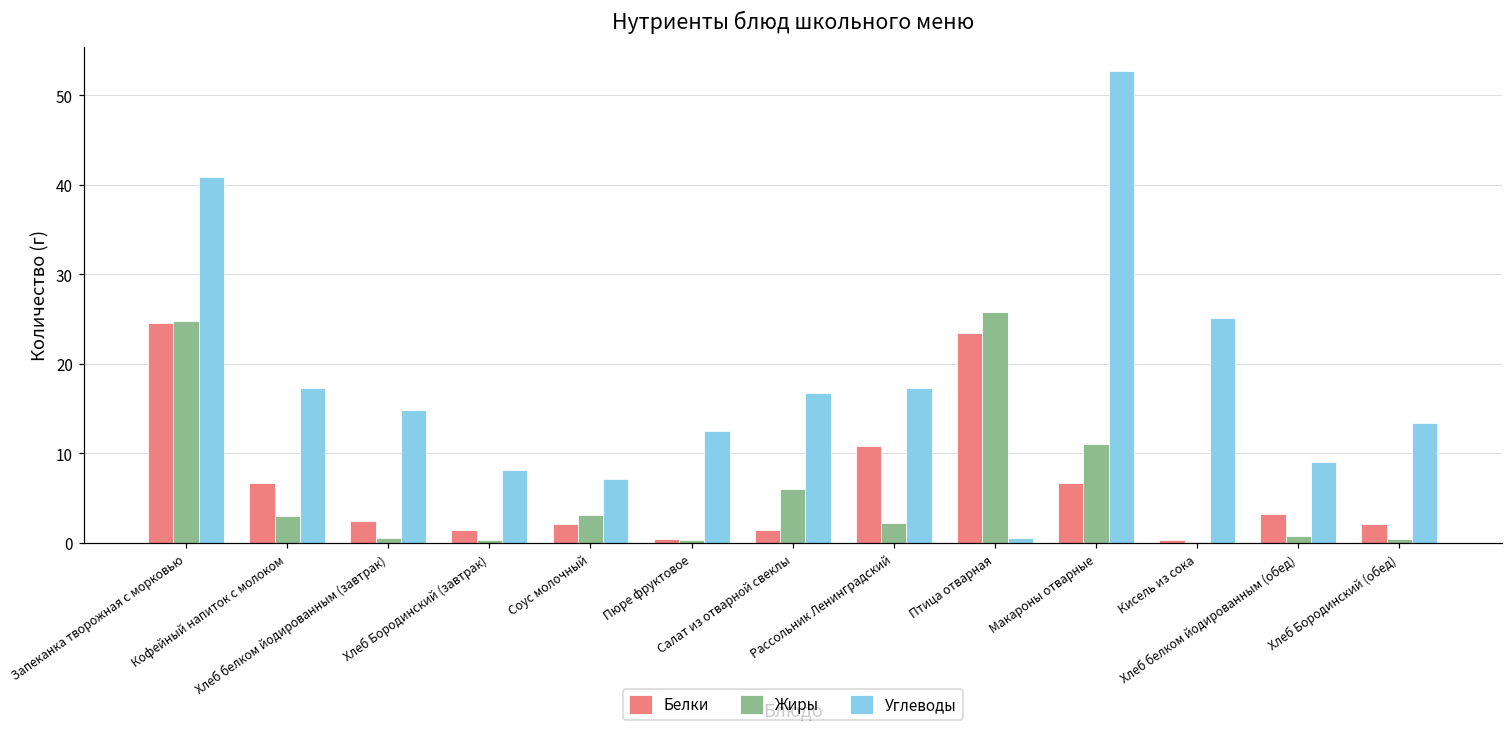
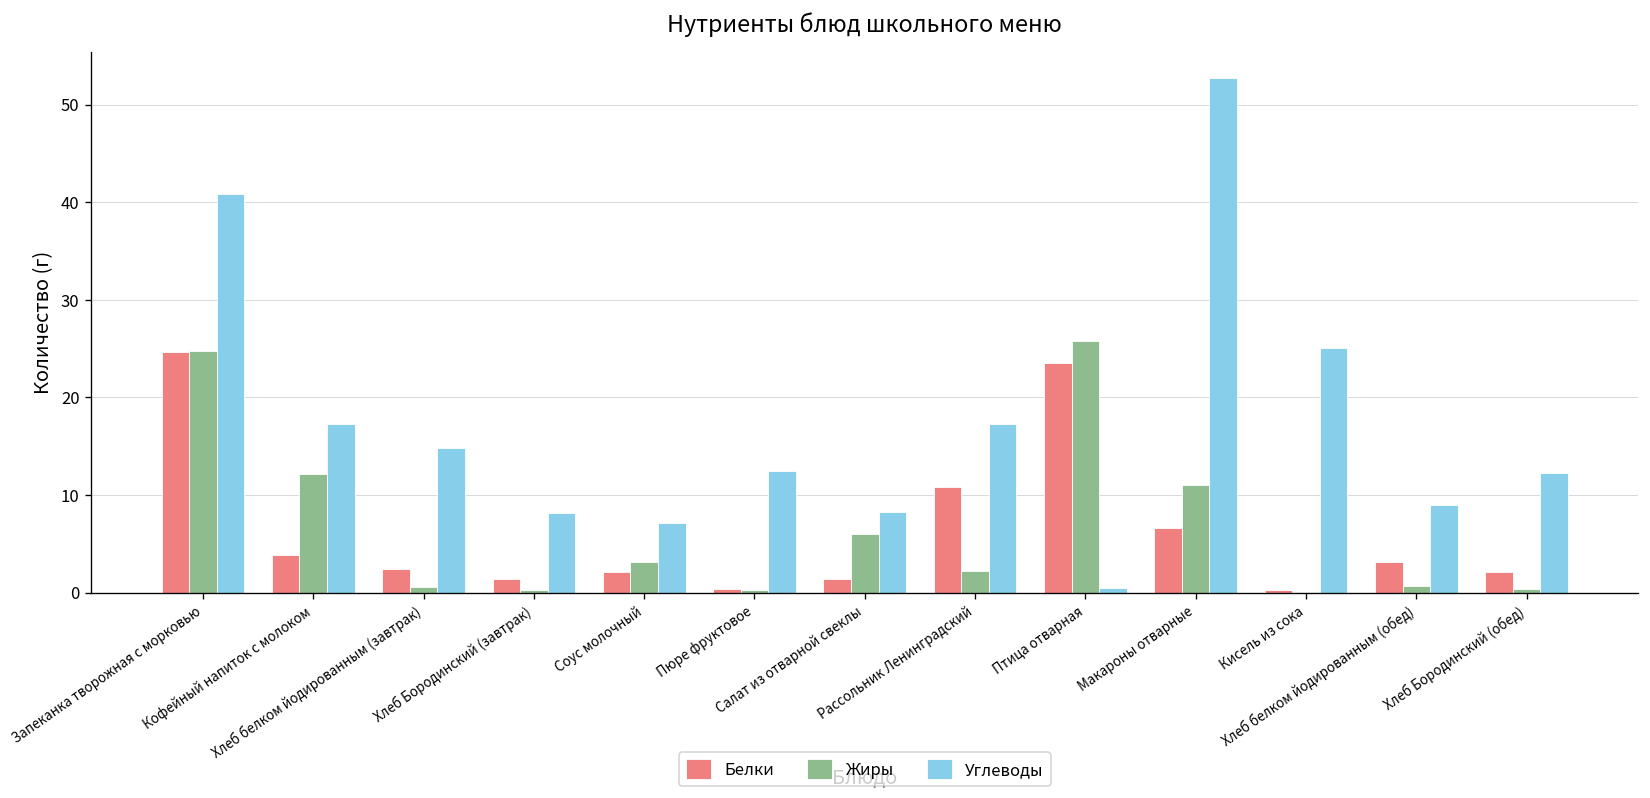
Белки, Кофейный напиток с молоком: 7 -> 4
Жиры, Кофейный напиток с молоком: 3 -> 12
Углеводы, Салат из отварной свеклы: 17 -> 8
Углеводы, Хлеб Бородинский (обед): 13 -> 12
